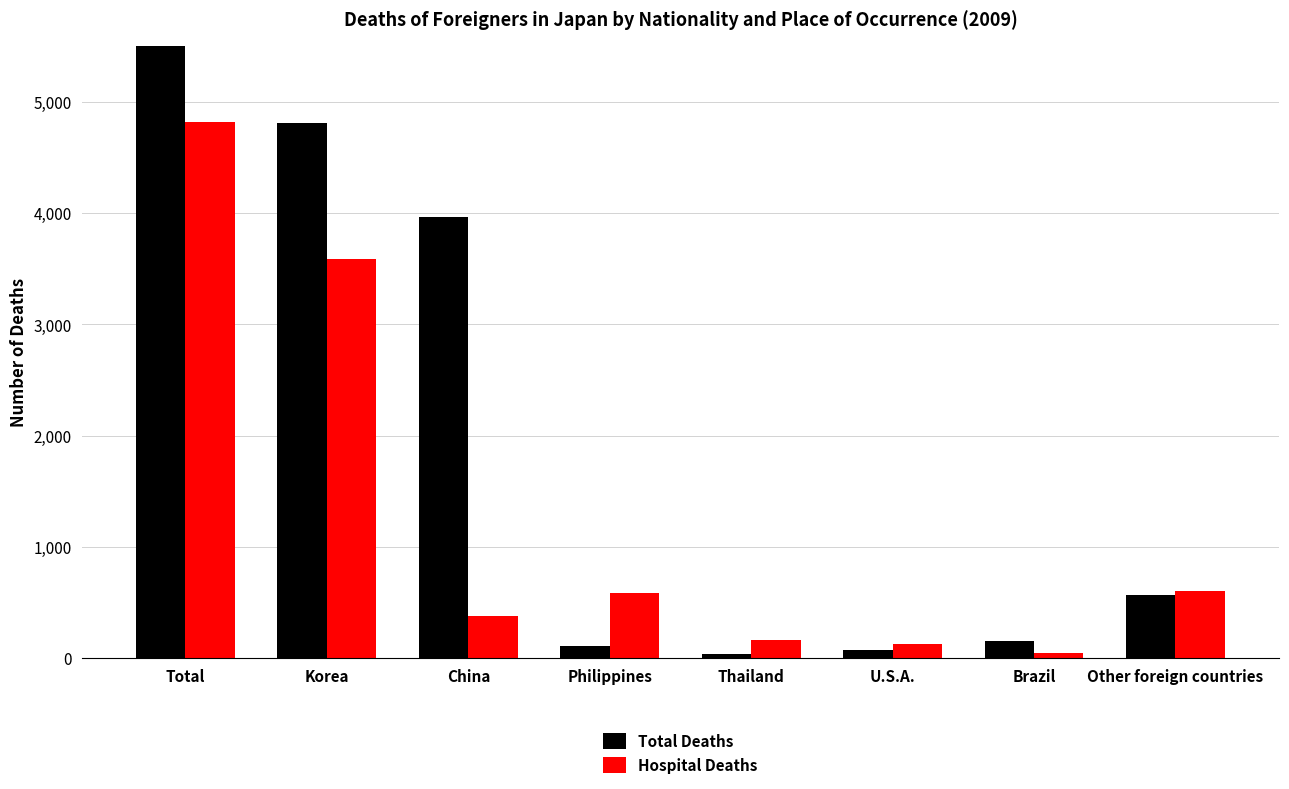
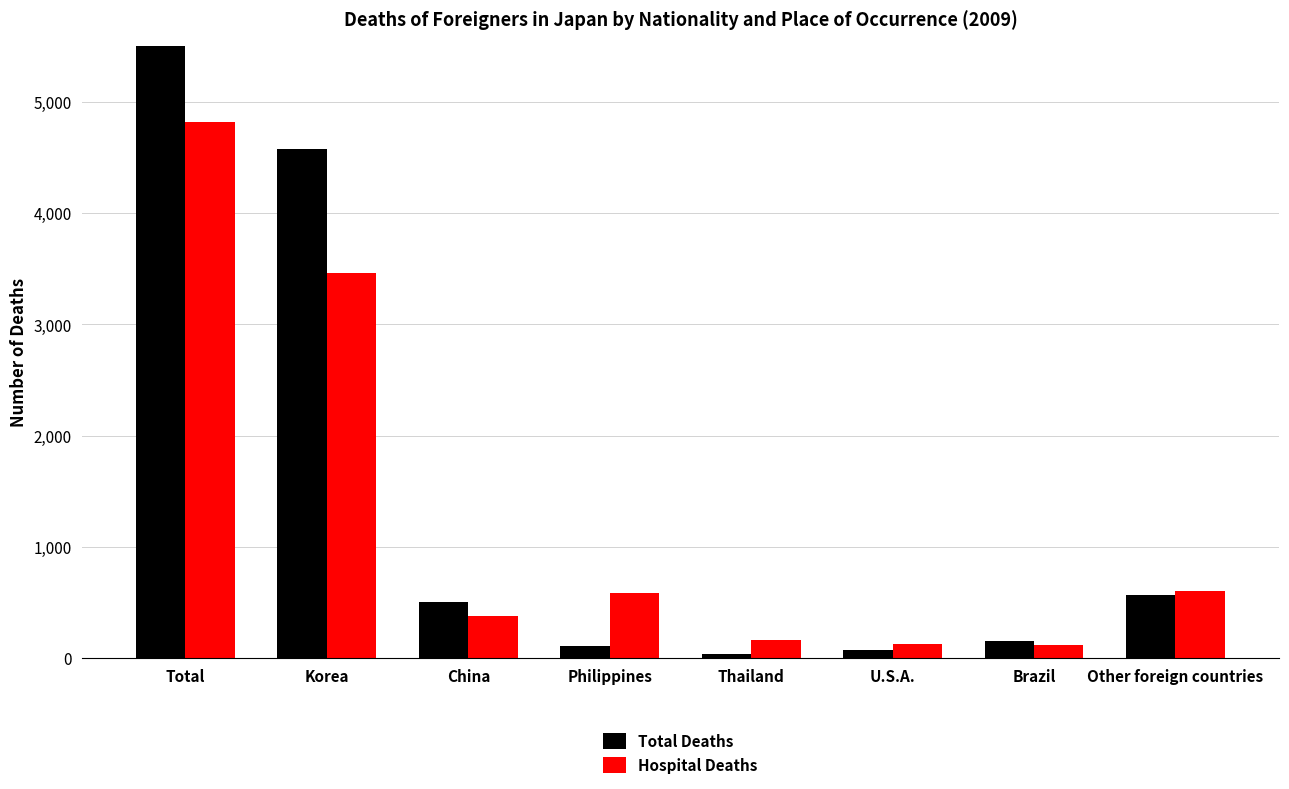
Total Deaths, Korea: 4,810 -> 4,580
Hospital Deaths, Korea: 3,590 -> 3,460
Total Deaths, China: 3,960 -> 510
Hospital Deaths, Brazil: 40 -> 120
